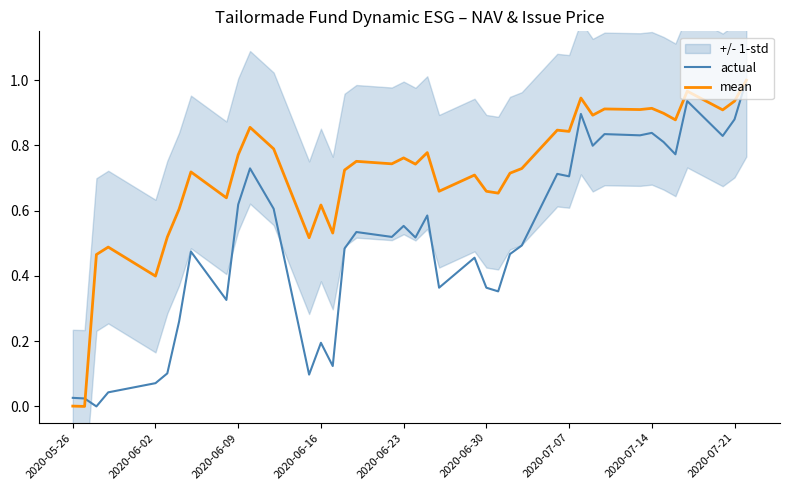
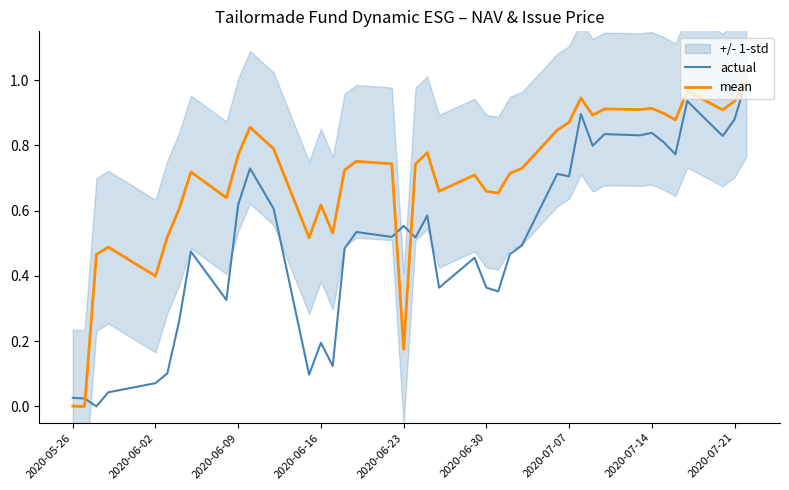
mean, 2020-06-23: 0.76 -> 0.17
mean, 2020-07-07: 0.84 -> 0.87
